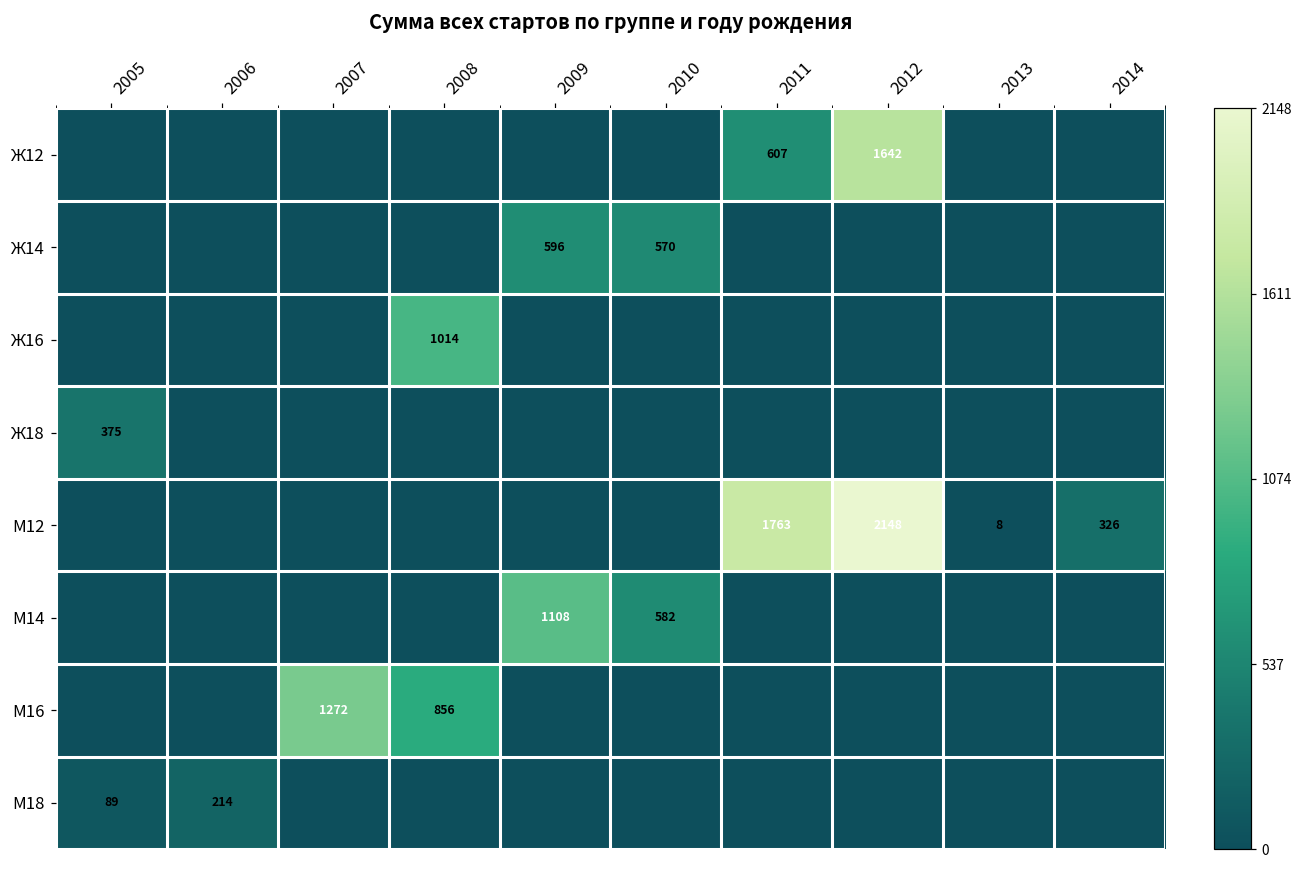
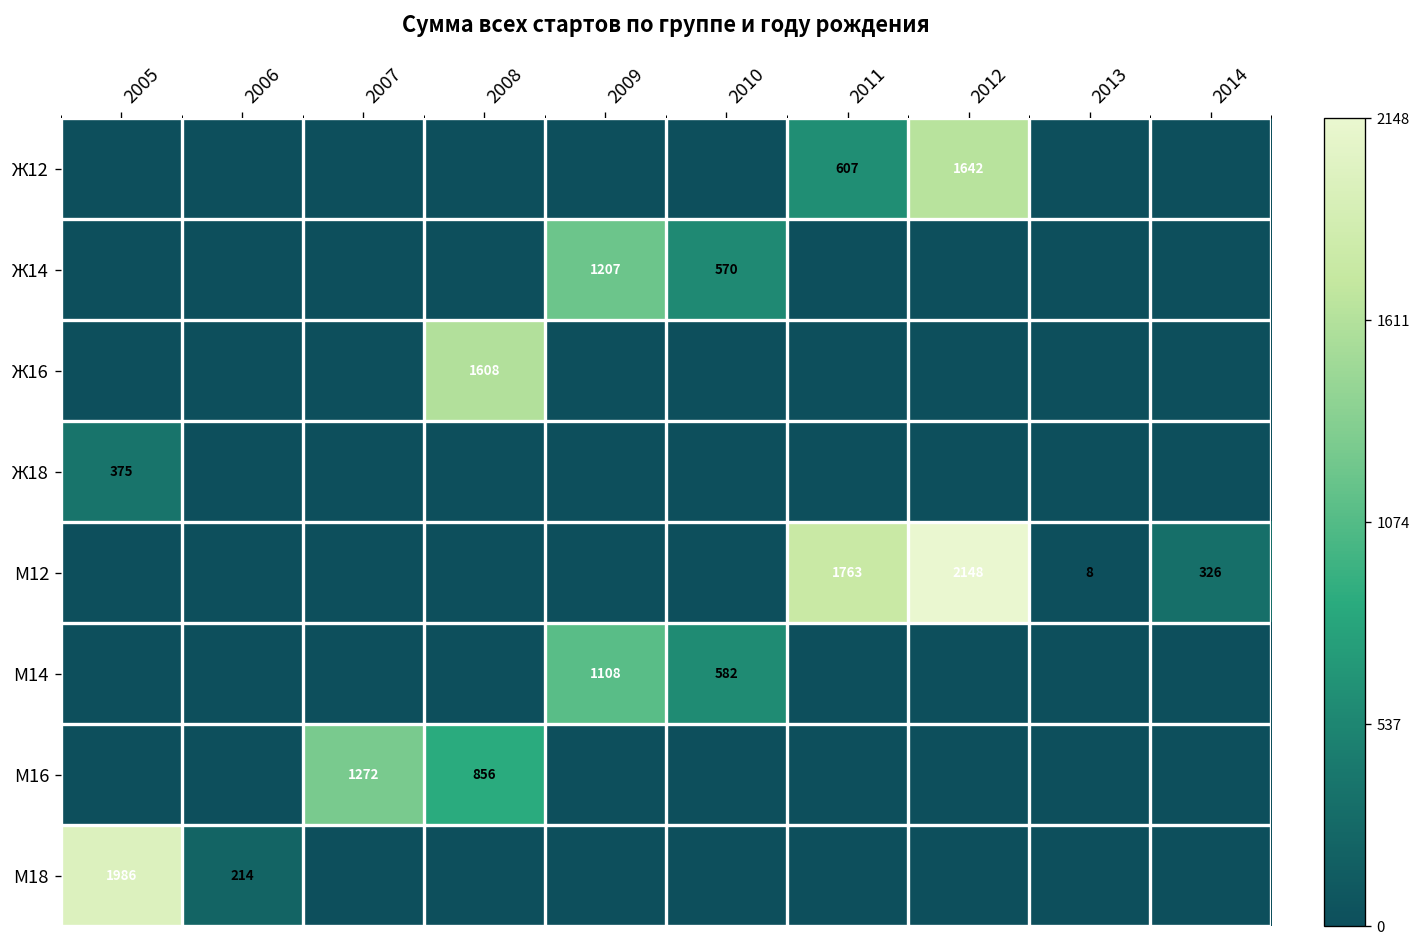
Ж14, 2009: 596 -> 1207
Ж16, 2008: 1014 -> 1608
М18, 2005: 89 -> 1986
